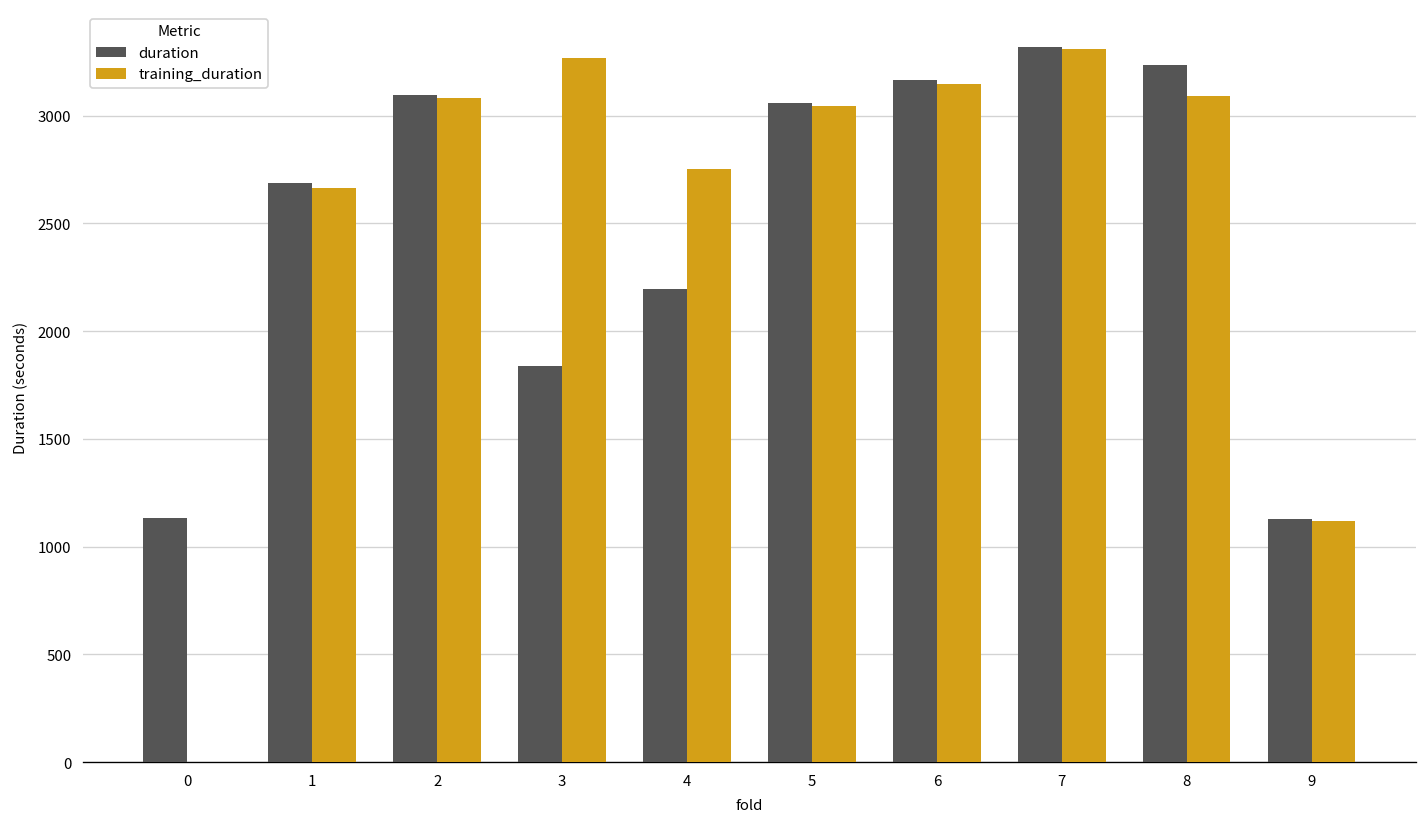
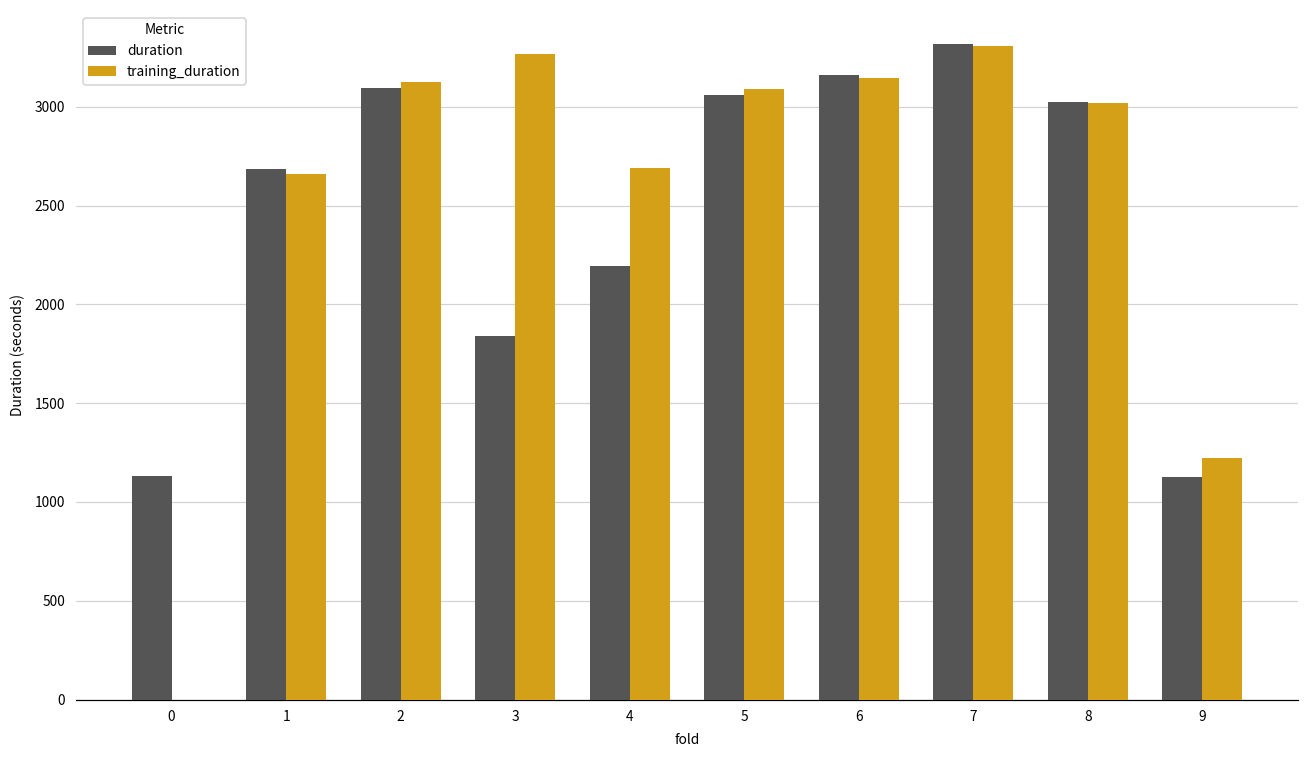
training_duration, 2: 3080 -> 3130
training_duration, 4: 2750 -> 2690
training_duration, 5: 3050 -> 3090
duration, 8: 3240 -> 3030
training_duration, 8: 3090 -> 3020
training_duration, 9: 1120 -> 1220
